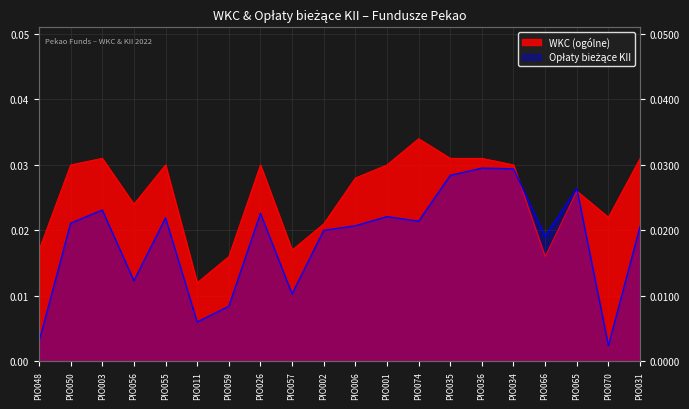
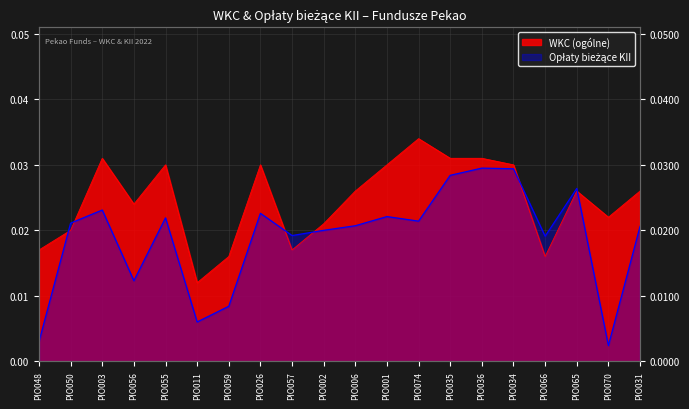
WKC (ogólne), PIO050: 0.03 -> 0.02
Opłaty bieżące KII, PIO057: 0.010 -> 0.019
WKC (ogólne), PIO006: 0.028 -> 0.026
WKC (ogólne), PIO031: 0.031 -> 0.026
